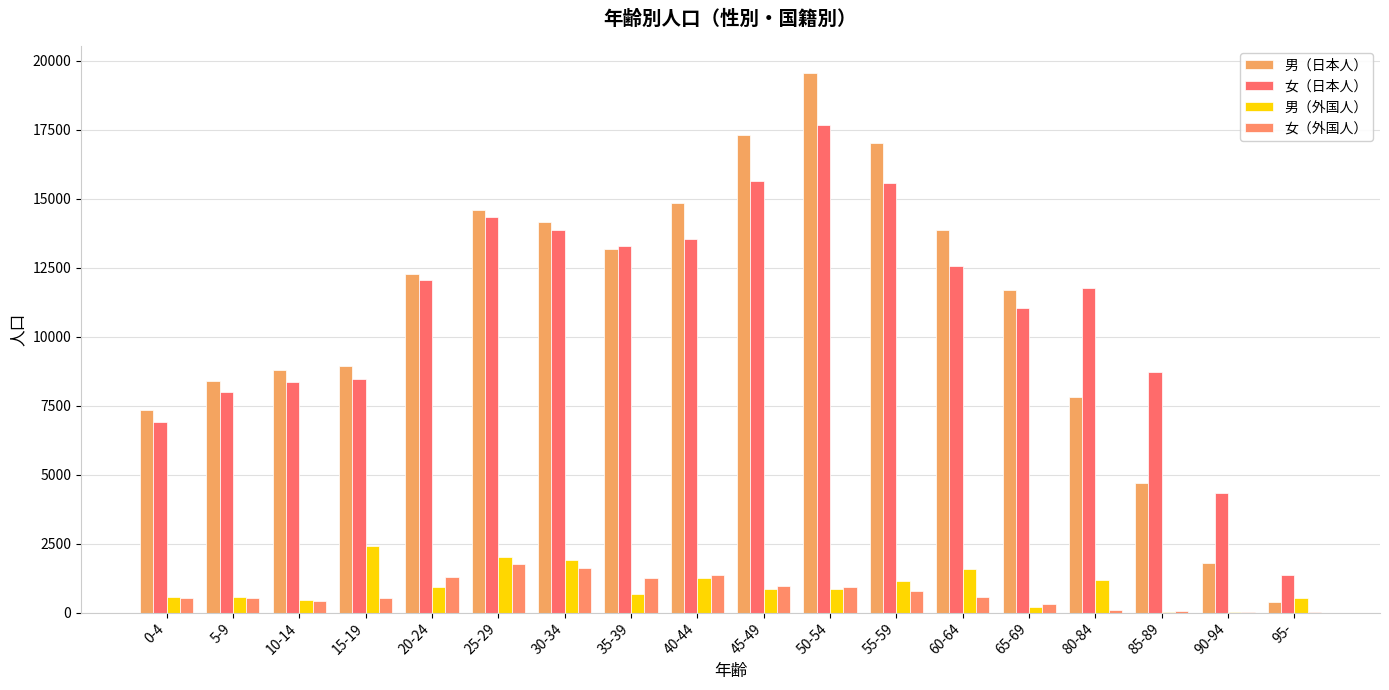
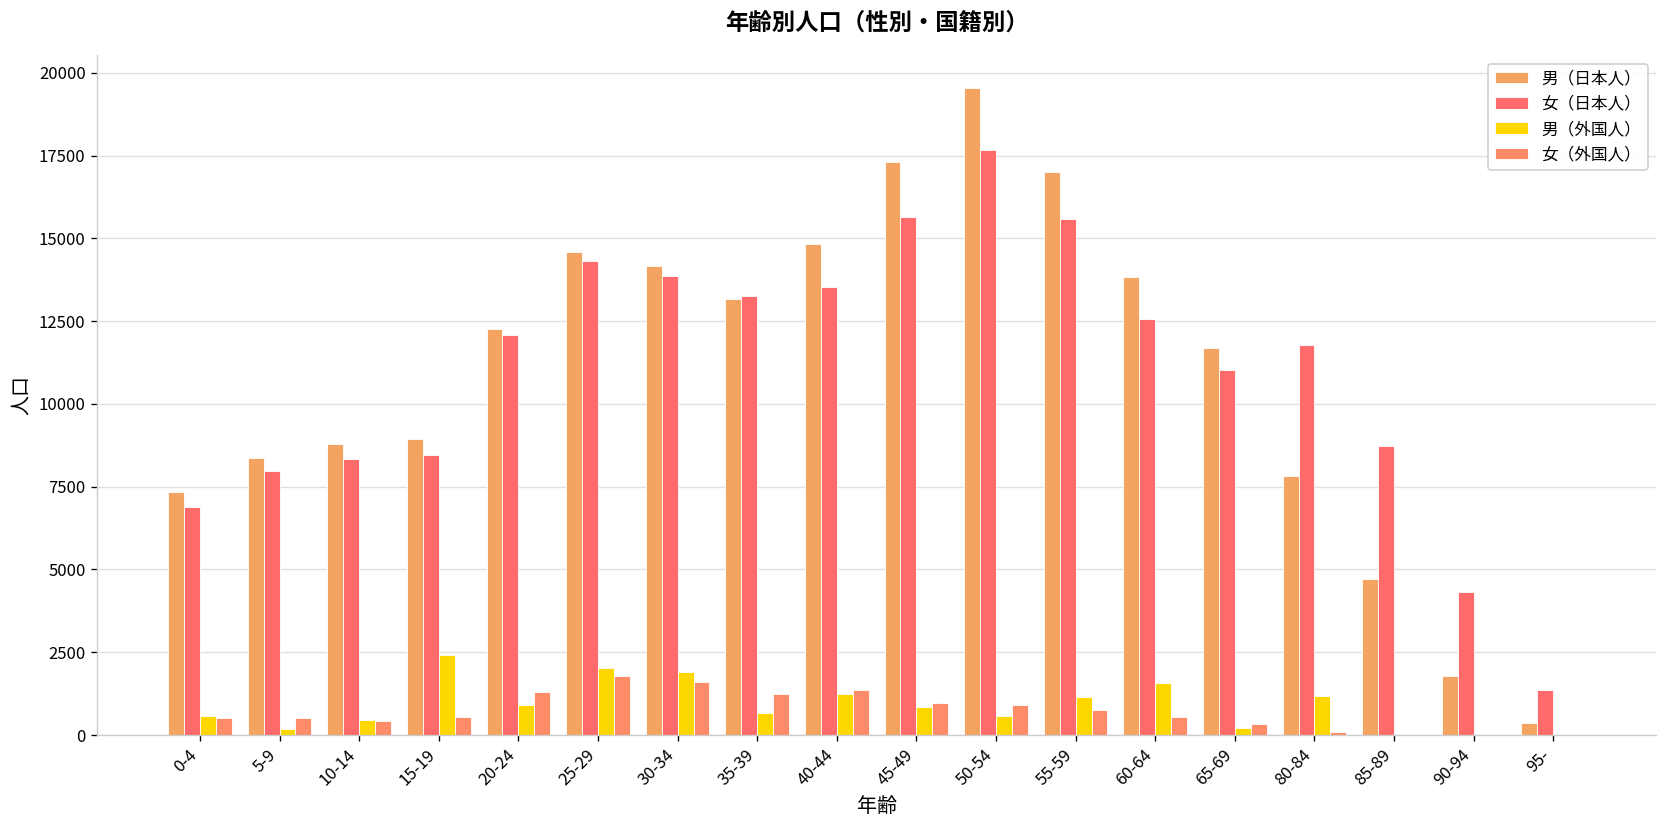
男（外国人）, 5-9: 500 -> 200
男（外国人）, 50-54: 900 -> 600
男（外国人）, 95-: 500 -> 0
